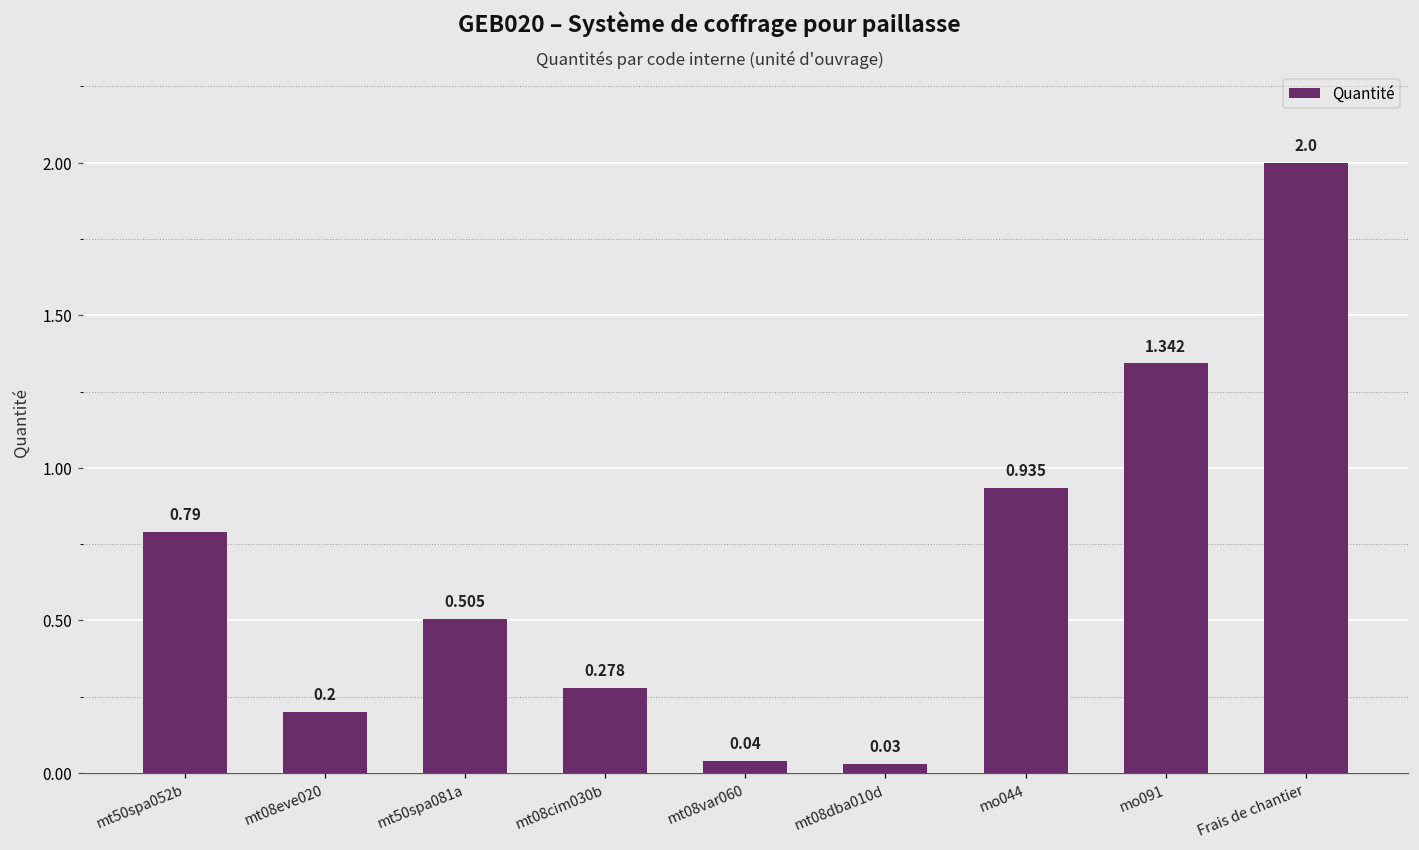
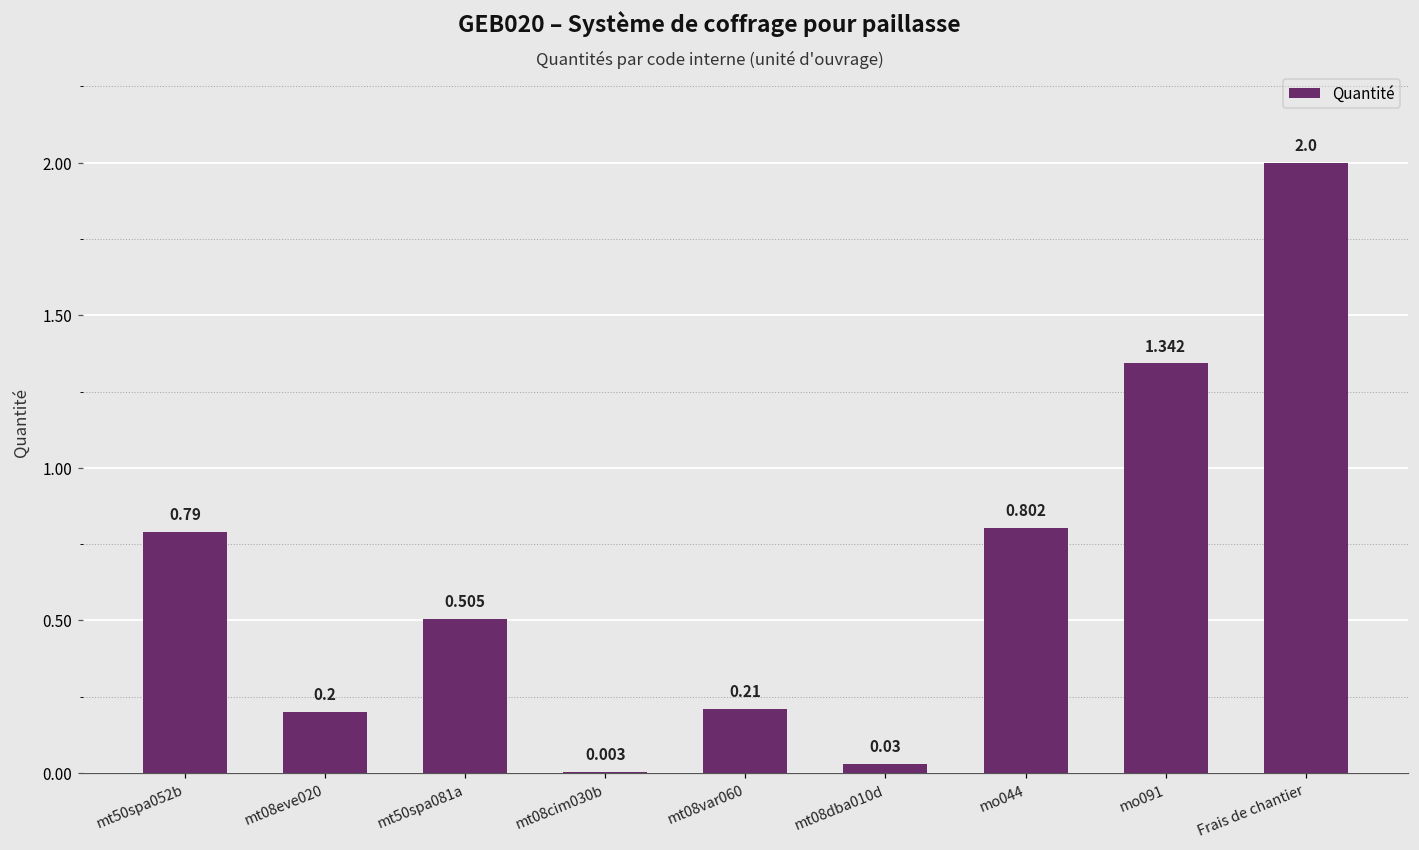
mt08cim030b: 0.278 -> 0.003
mt08var060: 0.04 -> 0.21
mo044: 0.935 -> 0.802
